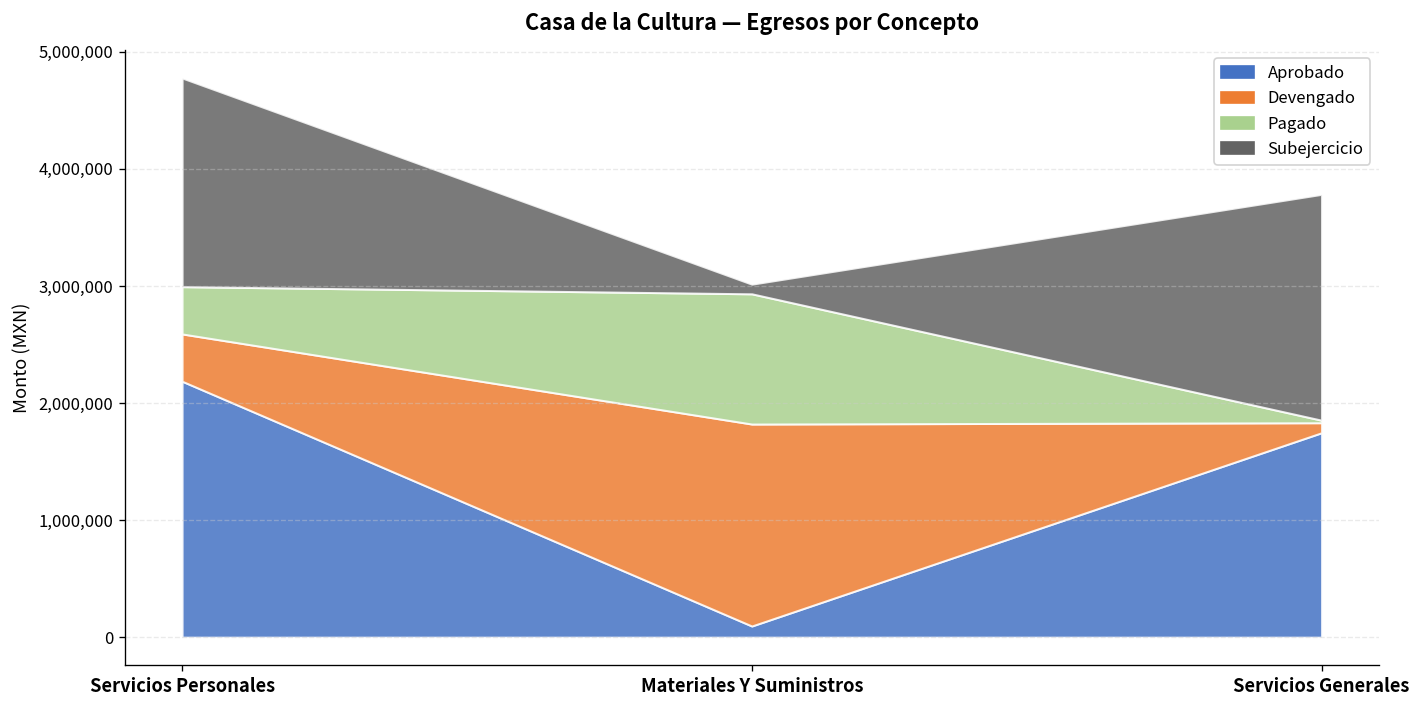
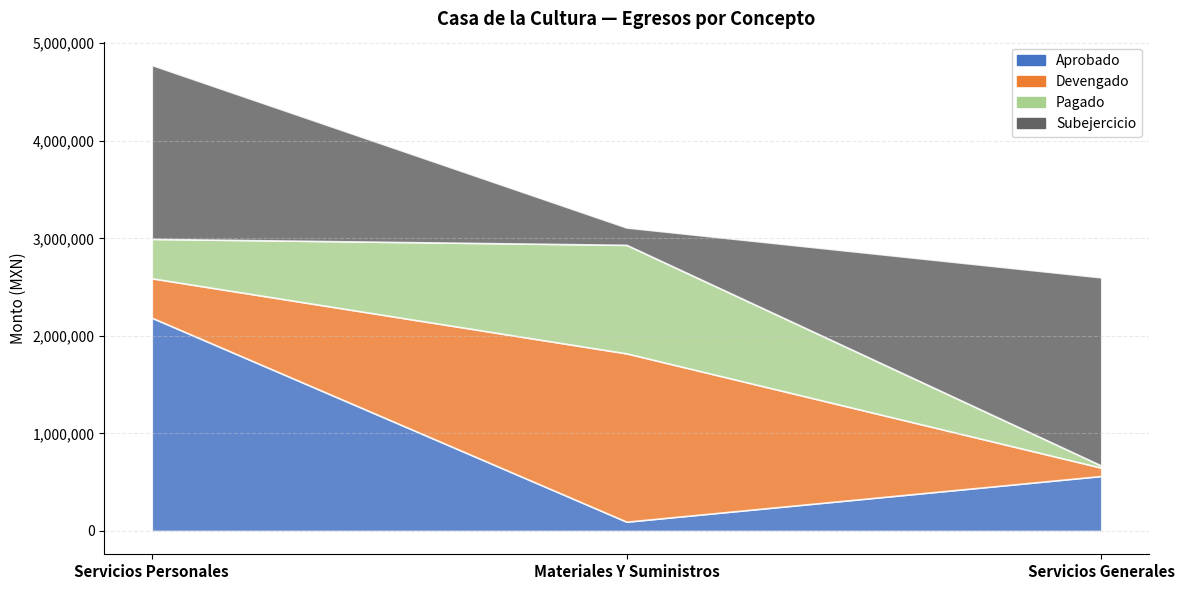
Subejercicio, Materiales Y Suministros: 100,000 -> 200,000
Aprobado, Servicios Generales: 1,700,000 -> 600,000
